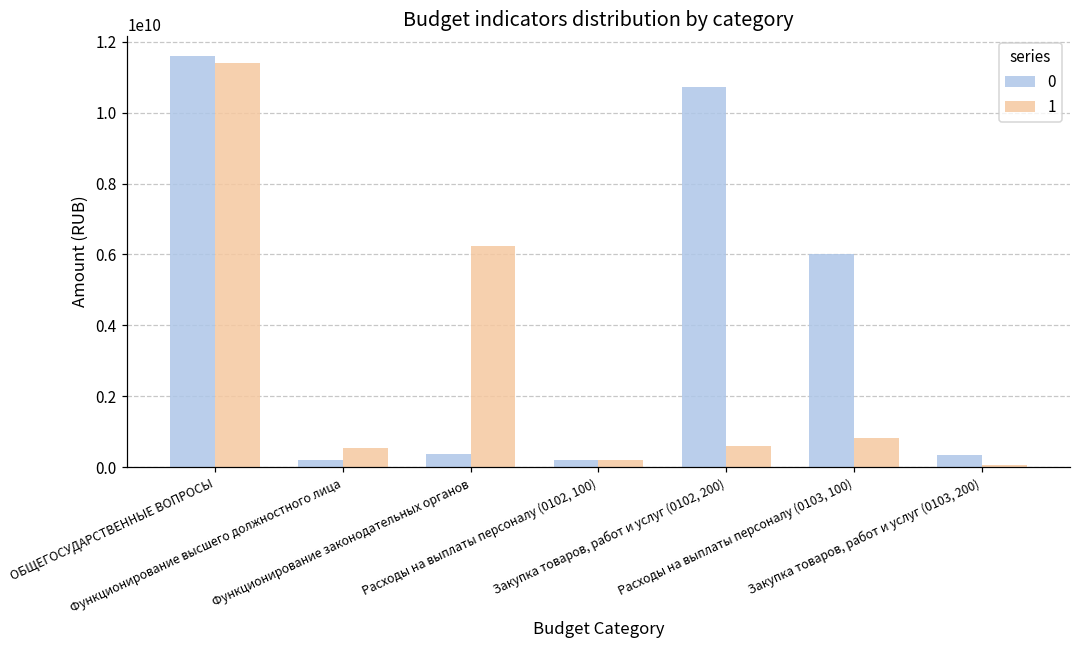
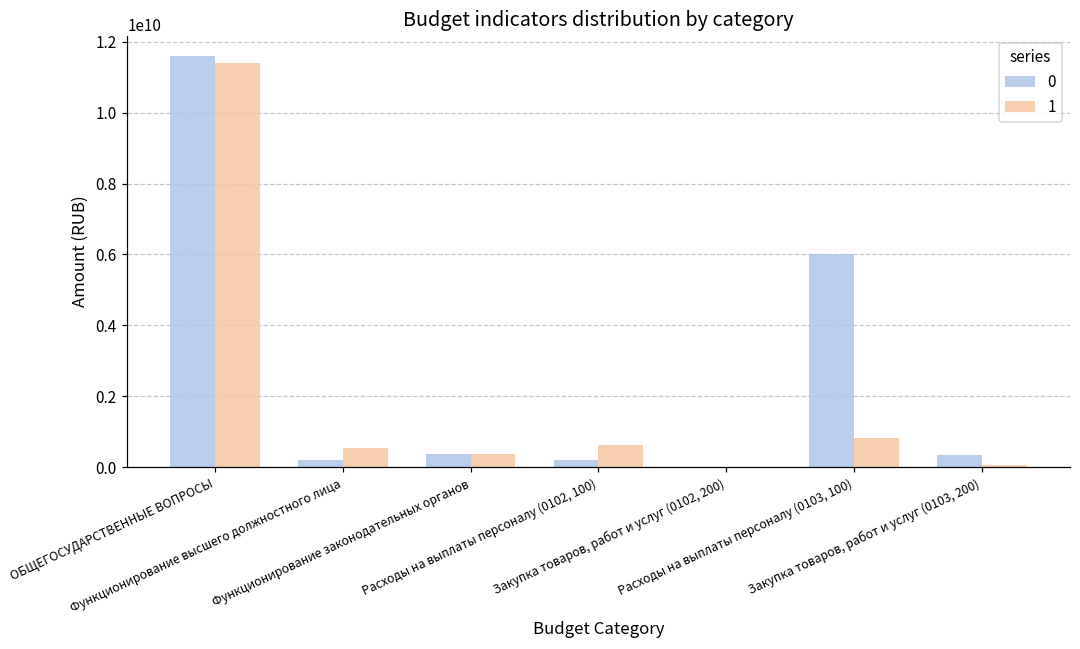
1, Функционирование законодательных органов: 6200000000 -> 400000000
1, Расходы на выплаты персоналу (0102, 100): 200000000 -> 600000000
0, Закупка товаров, работ и услуг (0102, 200): 10700000000 -> 0
1, Закупка товаров, работ и услуг (0102, 200): 600000000 -> 0
